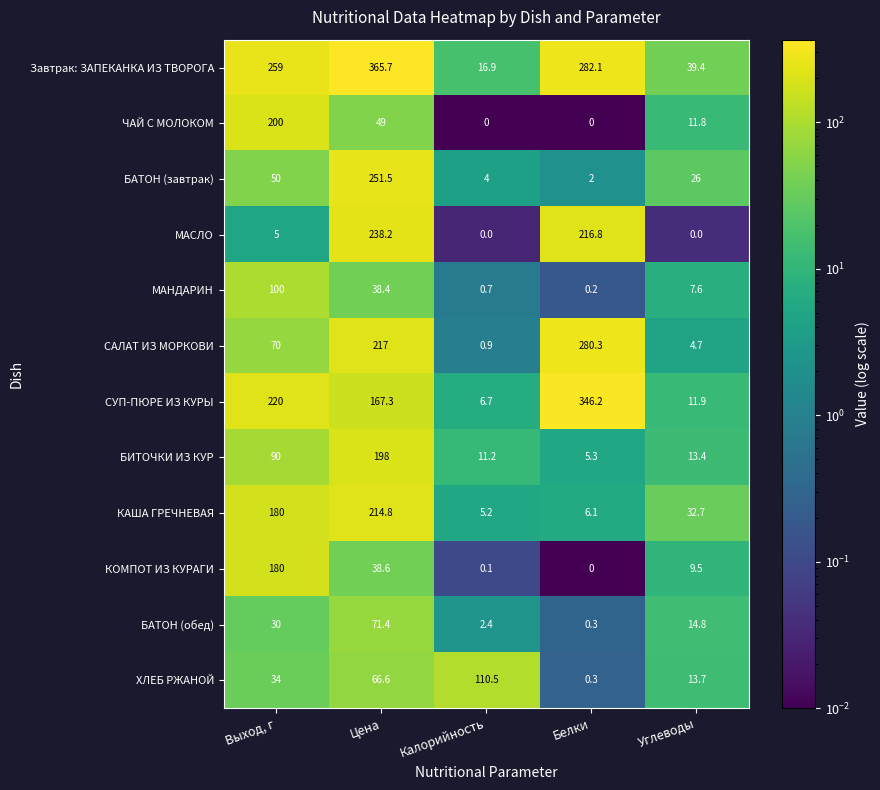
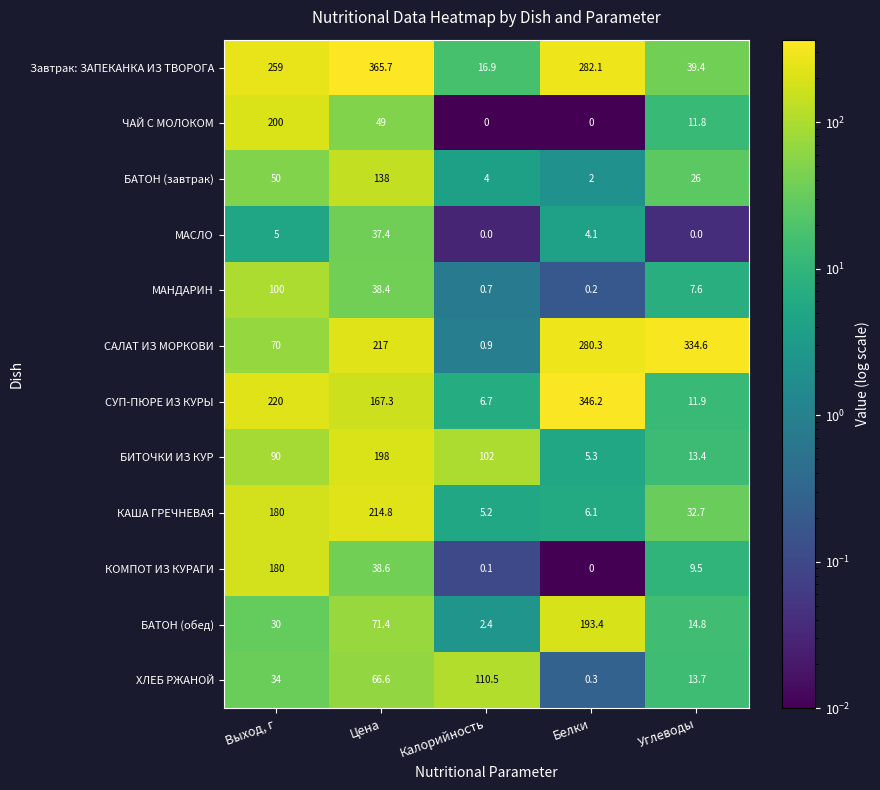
БАТОН (завтрак), Цена: 251.5 -> 138
МАСЛО, Цена: 238.2 -> 37.4
МАСЛО, Белки: 216.8 -> 4.1
САЛАТ ИЗ МОРКОВИ, Углеводы: 4.7 -> 334.6
БИТОЧКИ ИЗ КУР, Калорийность: 11.2 -> 102
БАТОН (обед), Белки: 0.3 -> 193.4
